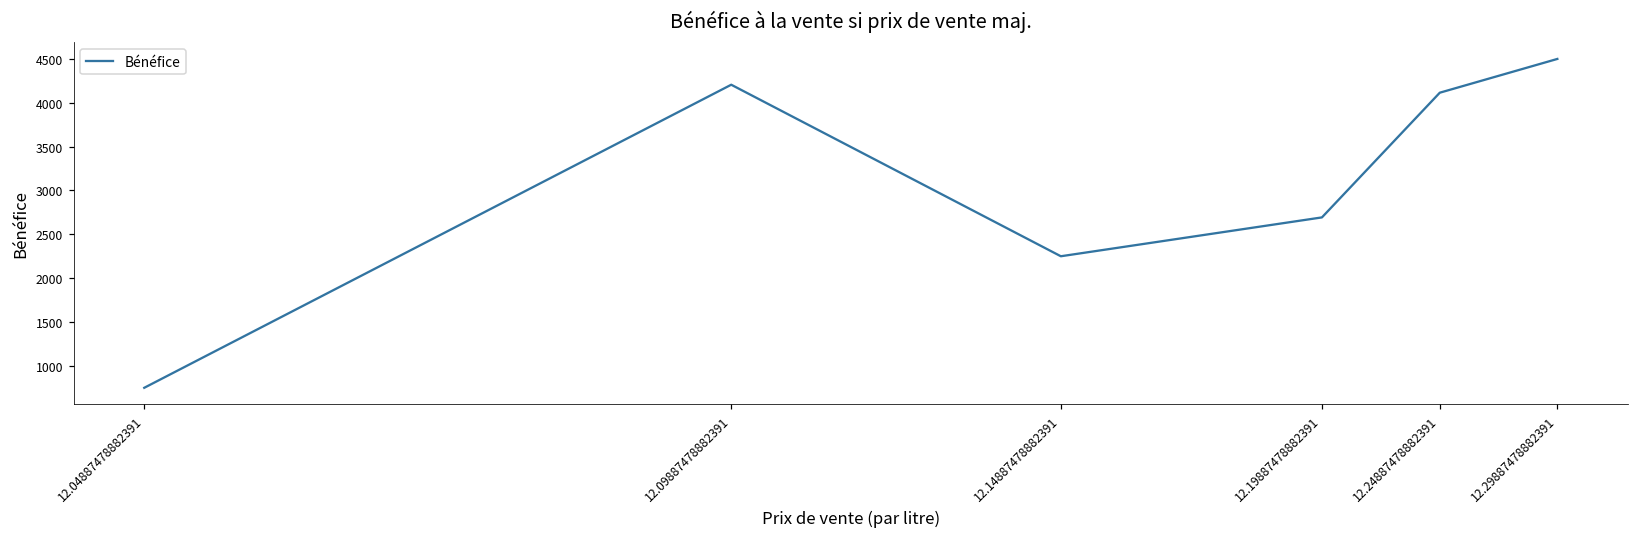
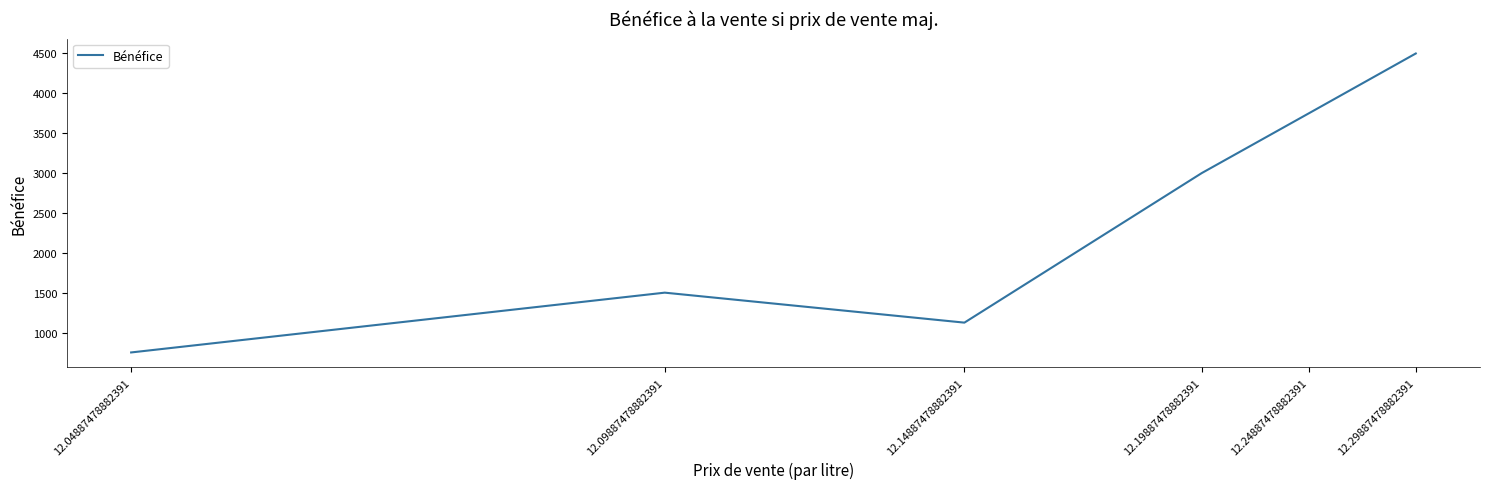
12.09887478882391: 4200 -> 1500
12.14887478882391: 2300 -> 1100
12.19887478882391: 2700 -> 3000
12.24887478882391: 4100 -> 3800
